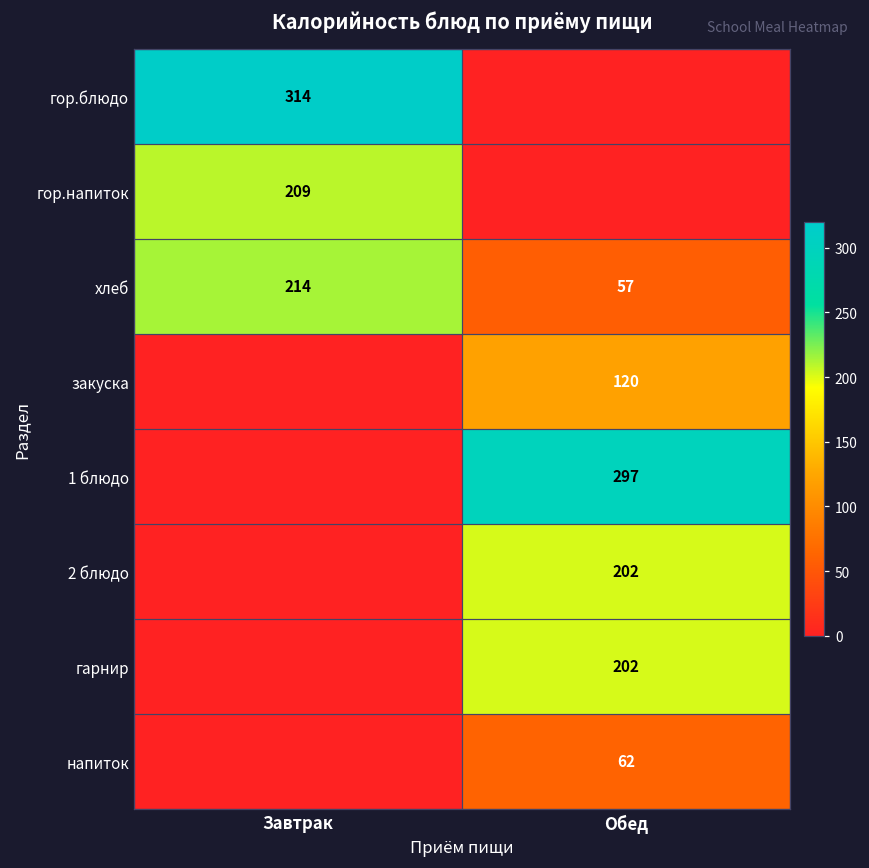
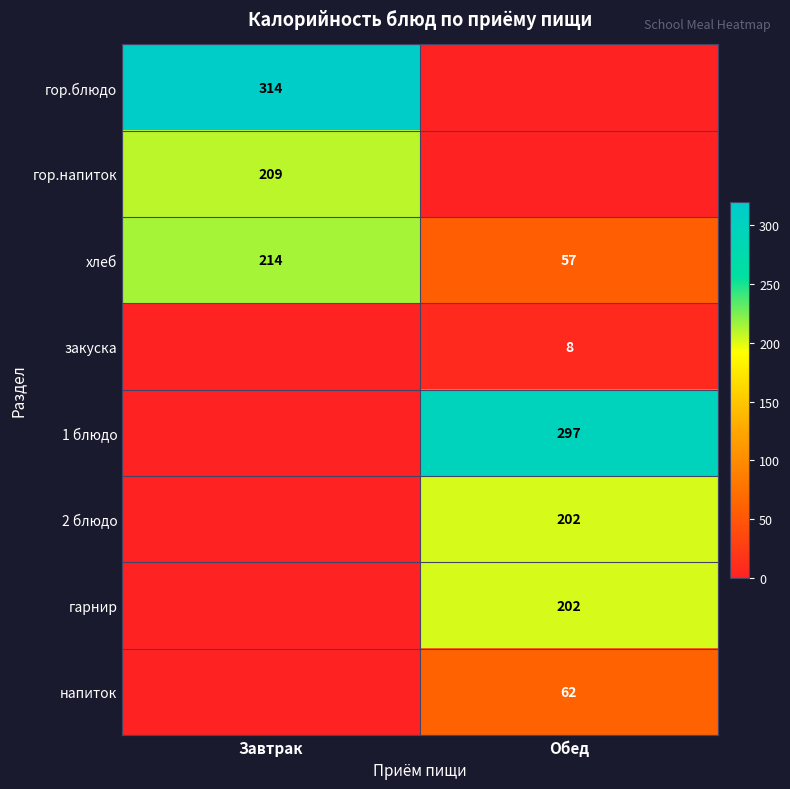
закуска, Обед: 120 -> 8
